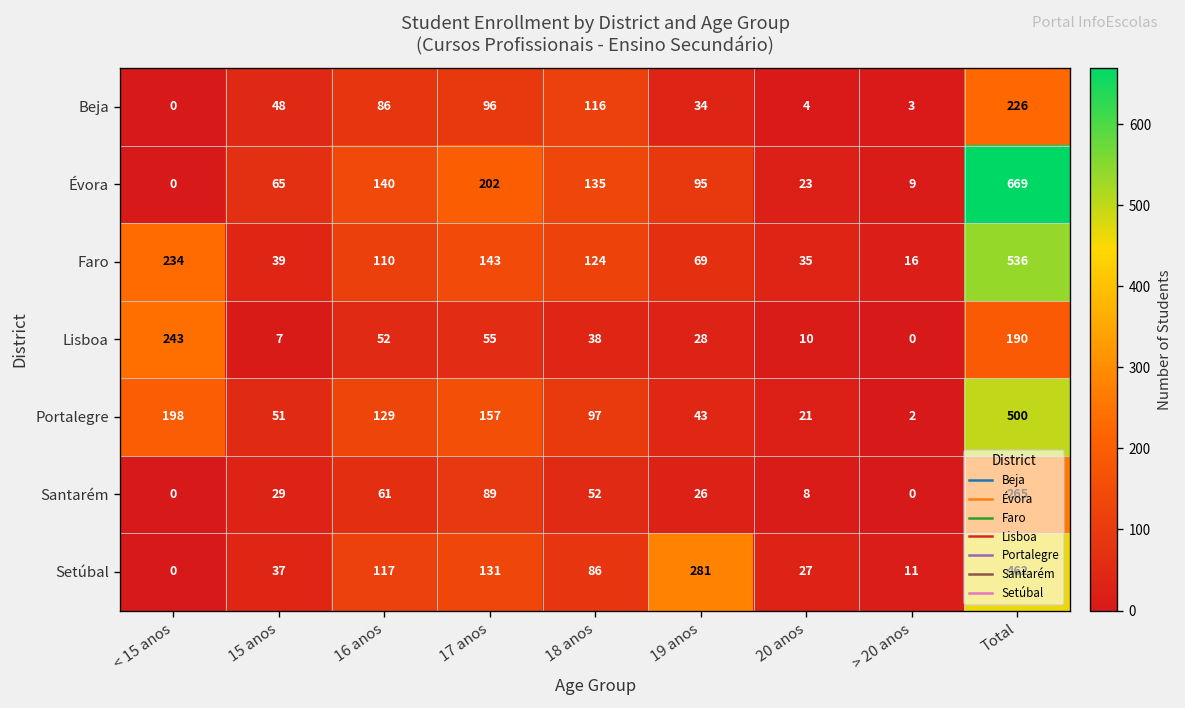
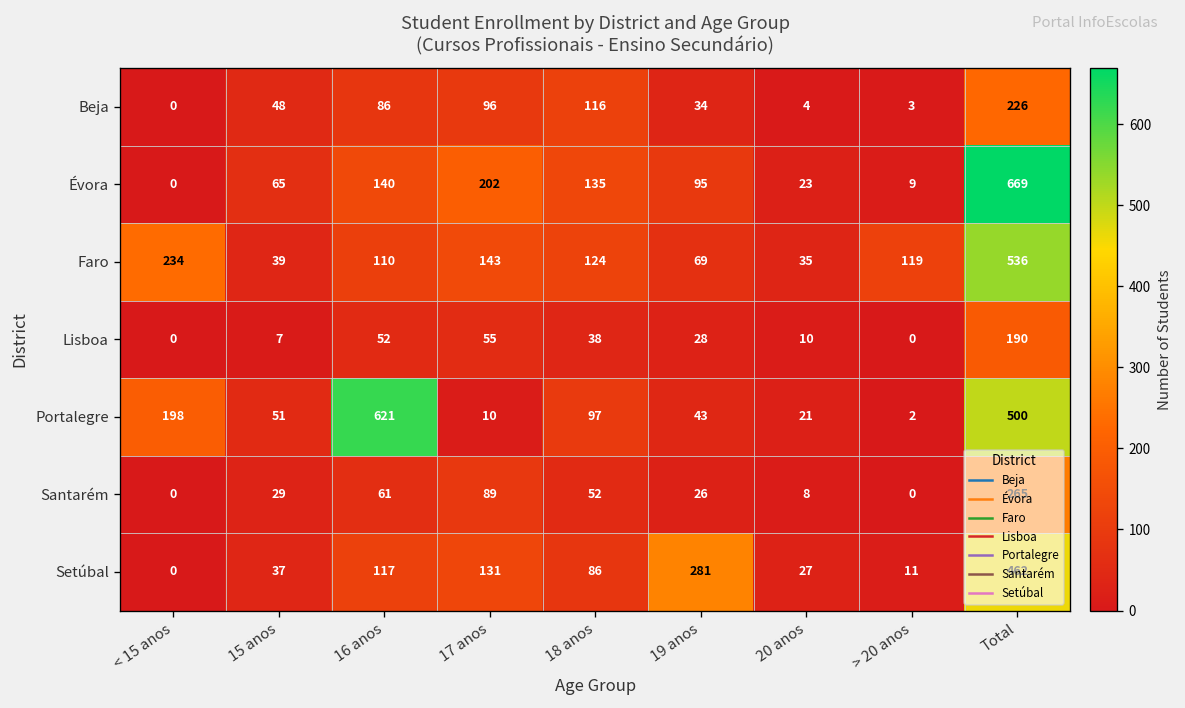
Faro, > 20 anos: 16 -> 119
Lisboa, < 15 anos: 243 -> 0
Portalegre, 16 anos: 129 -> 621
Portalegre, 17 anos: 157 -> 10
